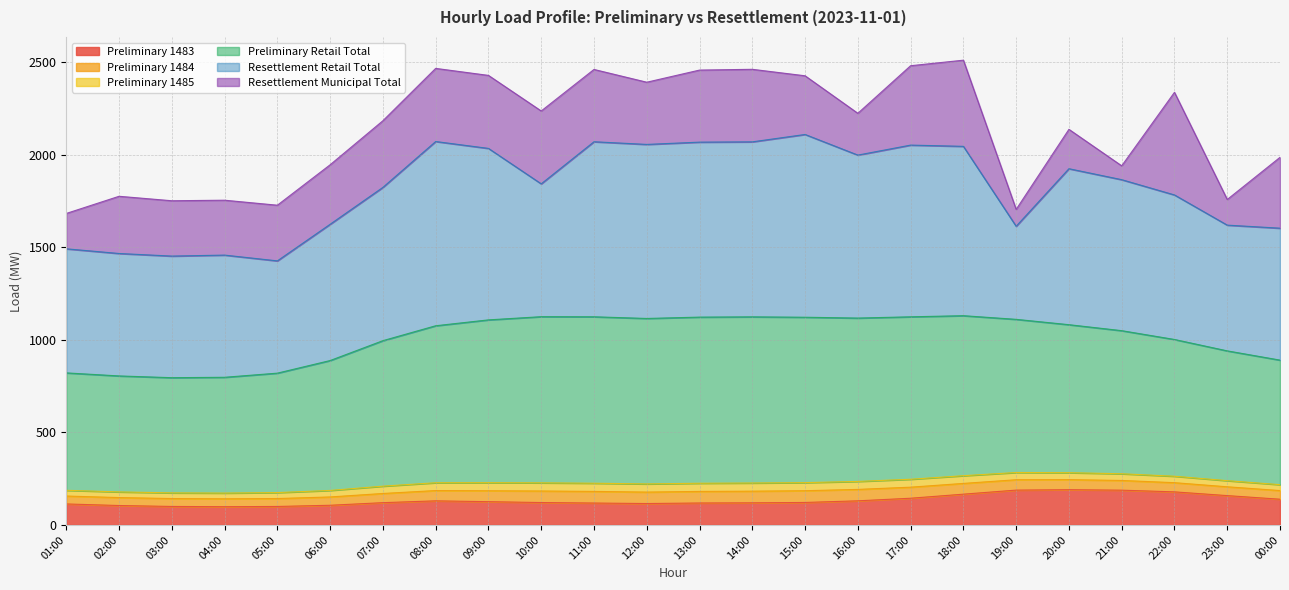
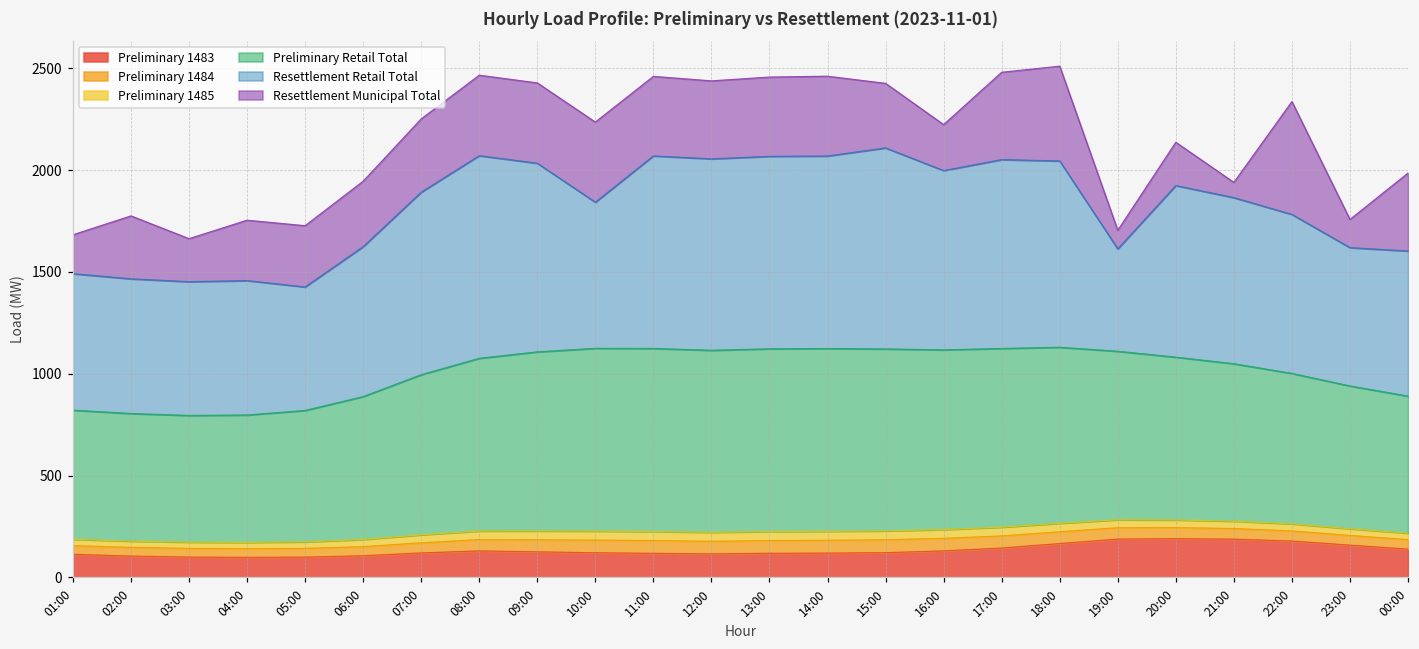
Resettlement Municipal Total, 03:00: 300 -> 210
Resettlement Retail Total, 07:00: 830 -> 900
Resettlement Municipal Total, 12:00: 340 -> 380
